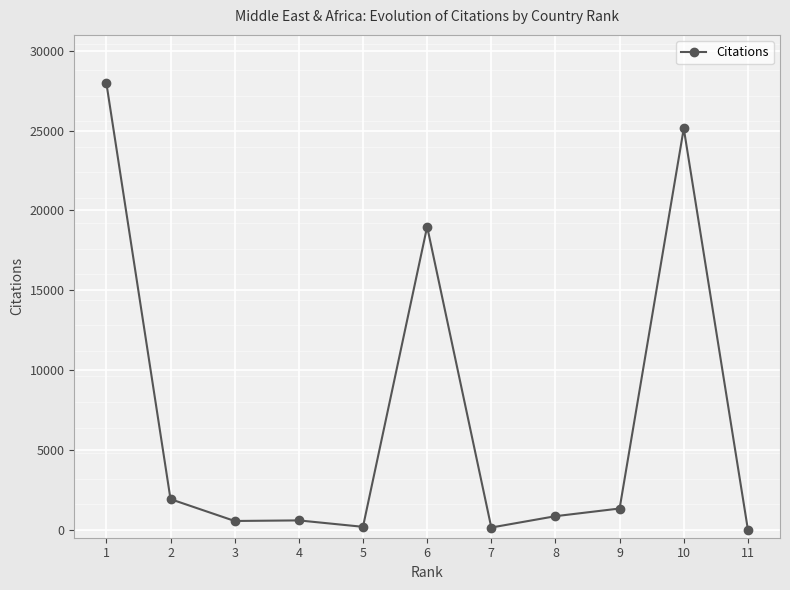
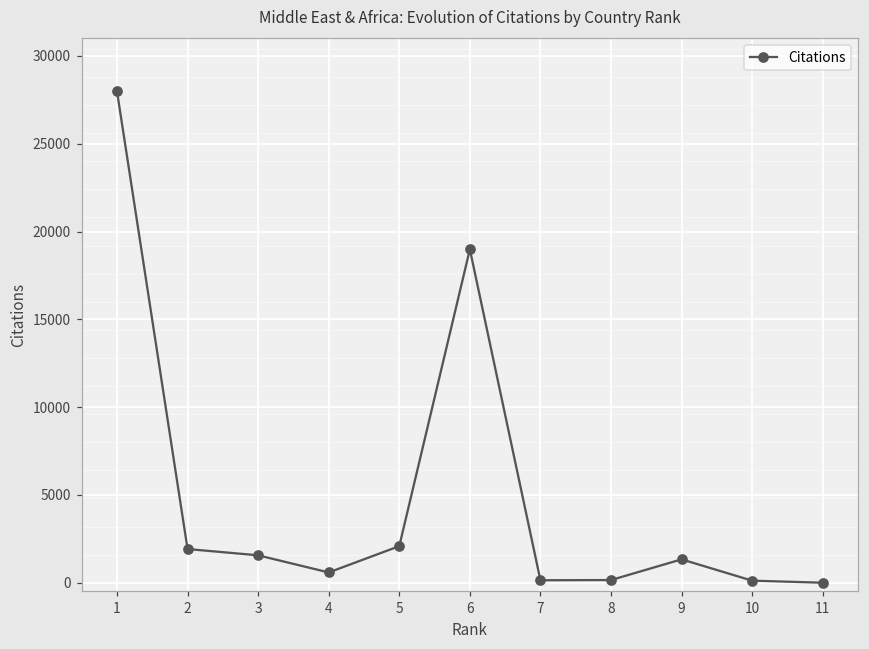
3: 500 -> 1600
5: 200 -> 2100
8: 800 -> 200
10: 25100 -> 100
